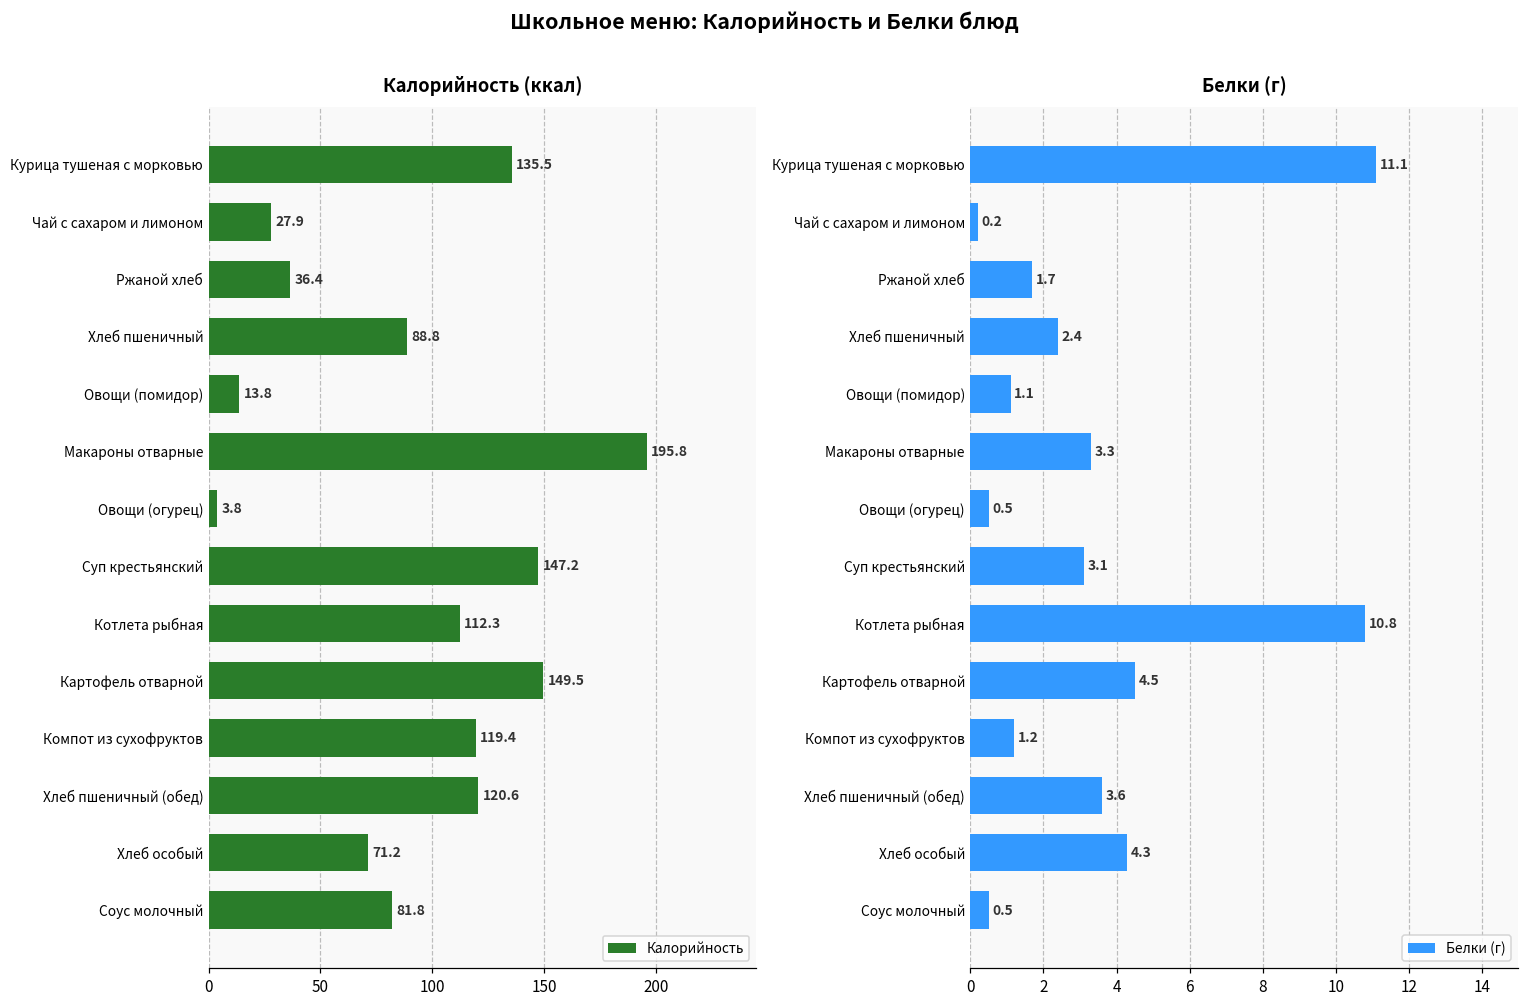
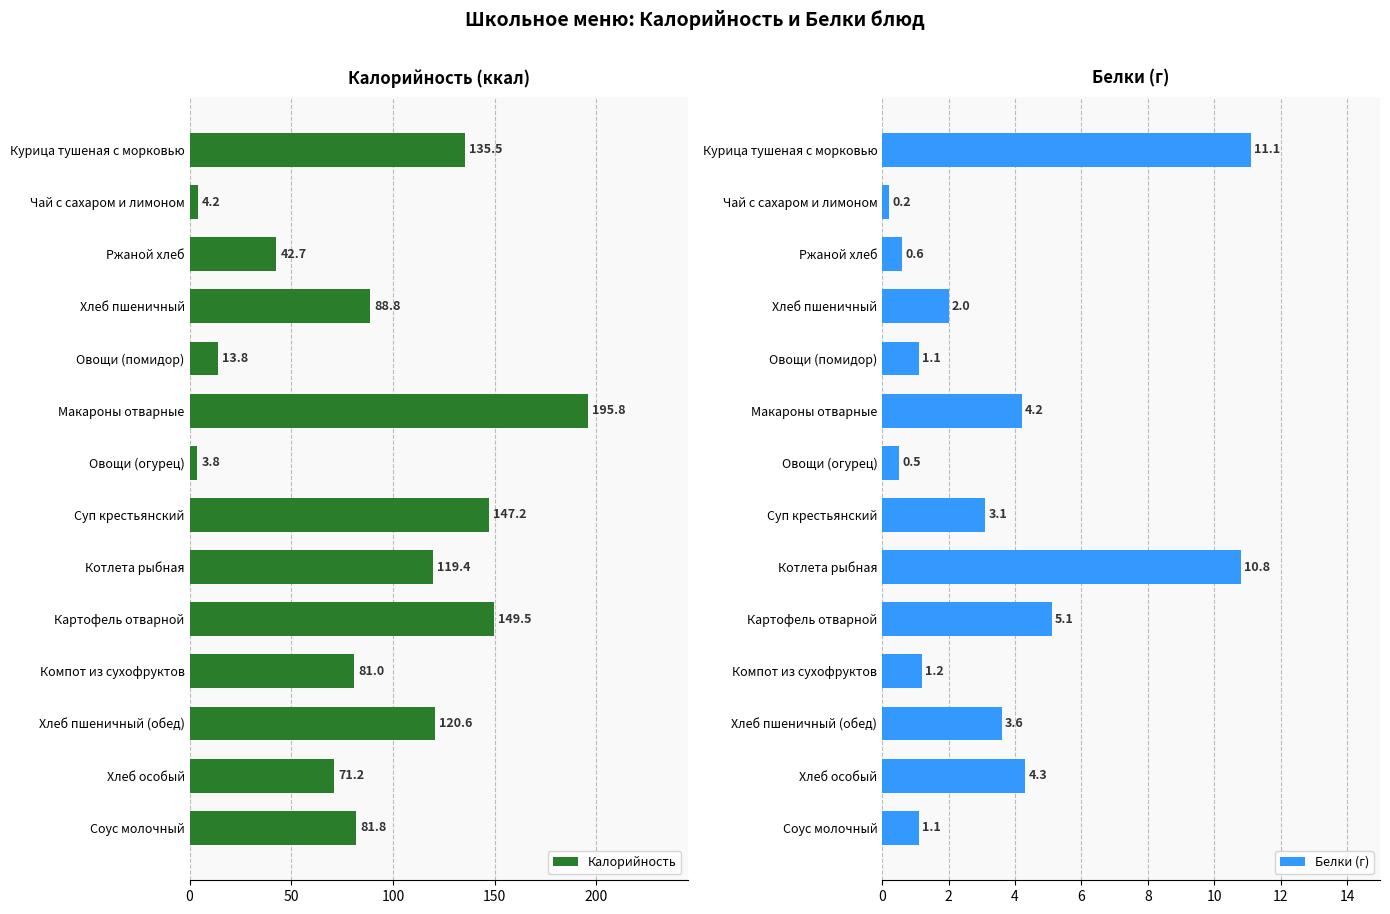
Калорийность (ккал), Чай с сахаром и лимоном: 27.9 -> 4.2
Калорийность (ккал), Ржаной хлеб: 36.4 -> 42.7
Калорийность (ккал), Котлета рыбная: 112.3 -> 119.4
Калорийность (ккал), Компот из сухофруктов: 119.4 -> 81.0
Белки (г), Ржаной хлеб: 1.7 -> 0.6
Белки (г), Хлеб пшеничный: 2.4 -> 2.0
Белки (г), Макароны отварные: 3.3 -> 4.2
Белки (г), Картофель отварной: 4.5 -> 5.1
Белки (г), Соус молочный: 0.5 -> 1.1
